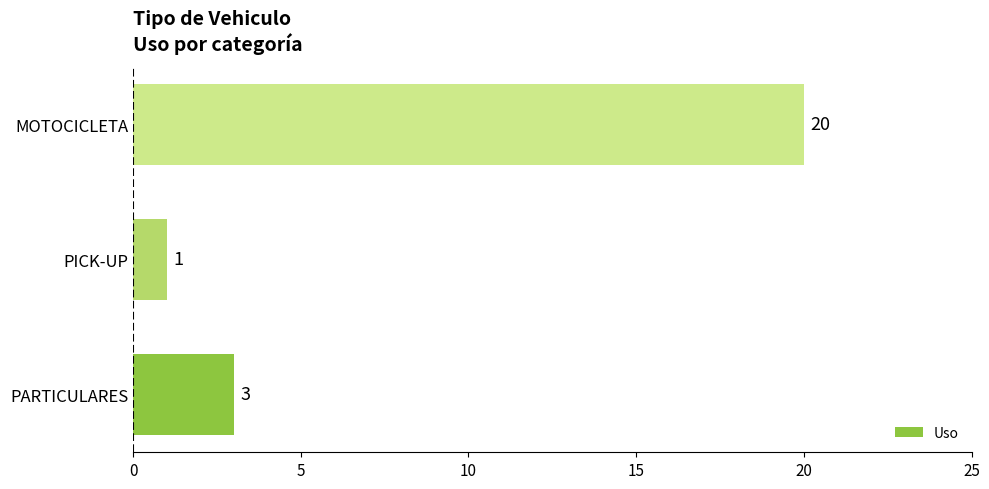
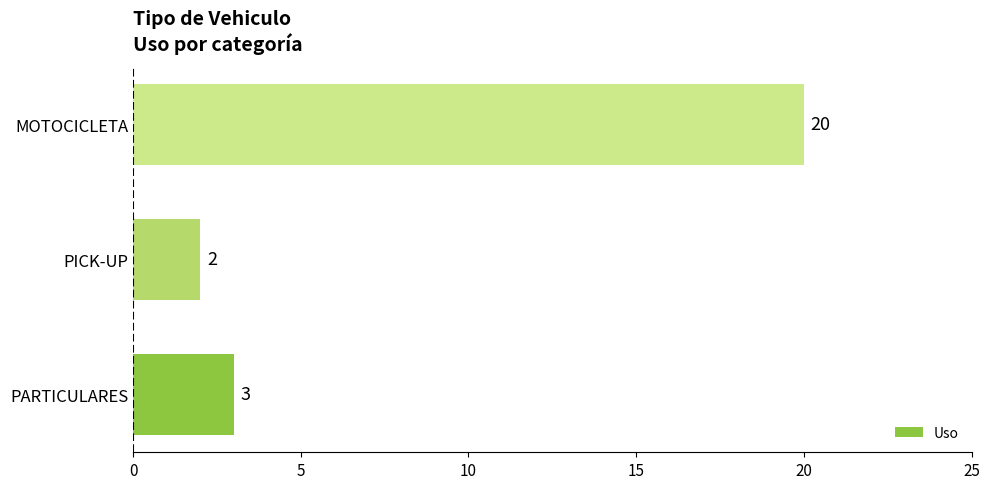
PICK-UP: 1 -> 2
